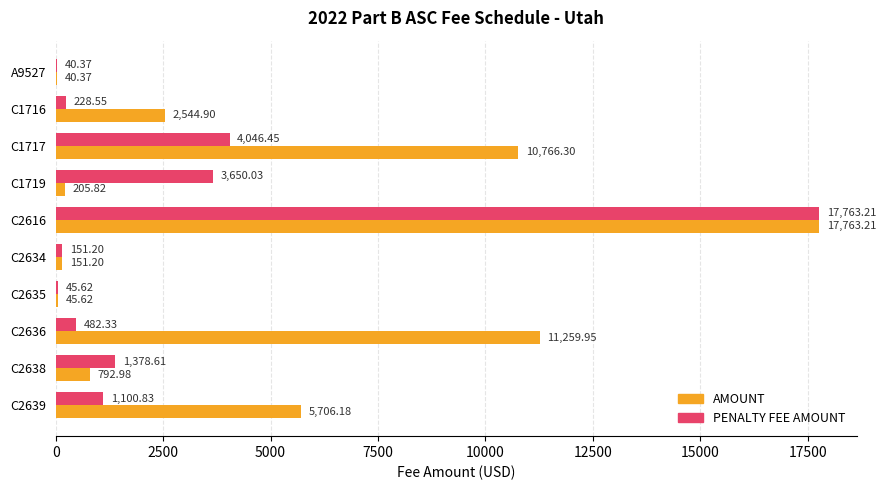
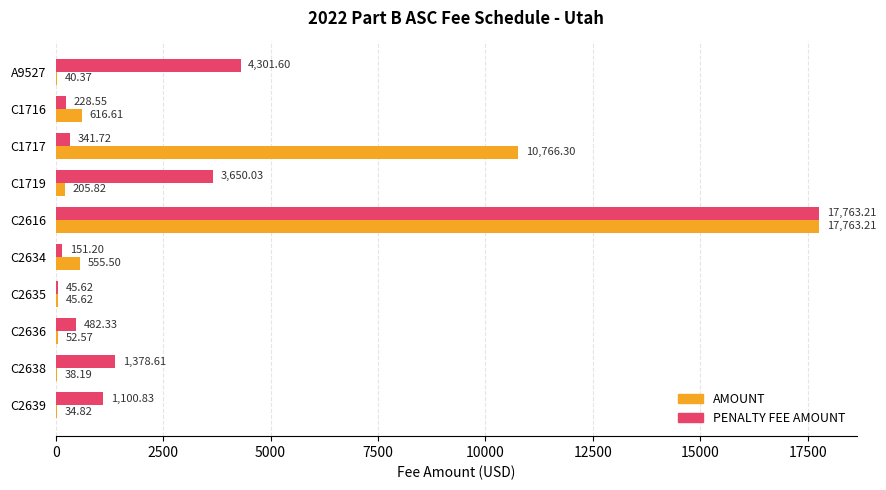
PENALTY FEE AMOUNT, A9527: 40.37 -> 4,301.60
AMOUNT, C1716: 2,544.90 -> 616.61
PENALTY FEE AMOUNT, C1717: 4,046.45 -> 341.72
AMOUNT, C2634: 151.20 -> 555.50
AMOUNT, C2636: 11,259.95 -> 52.57
AMOUNT, C2638: 792.98 -> 38.19
AMOUNT, C2639: 5,706.18 -> 34.82
